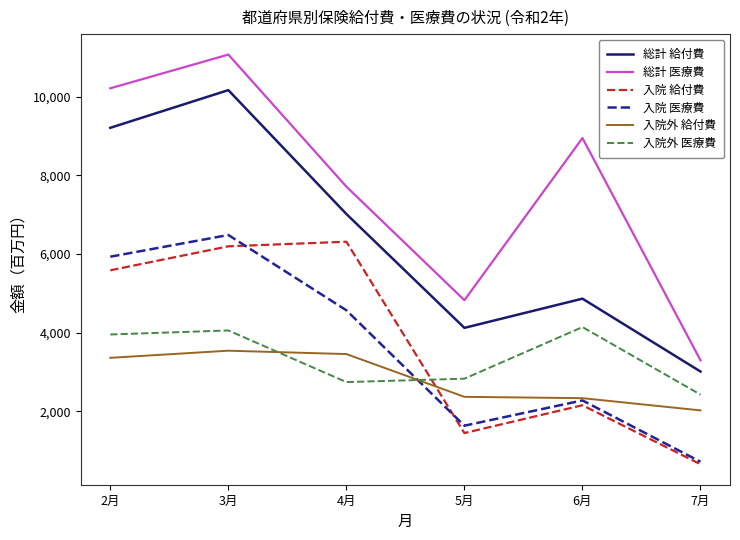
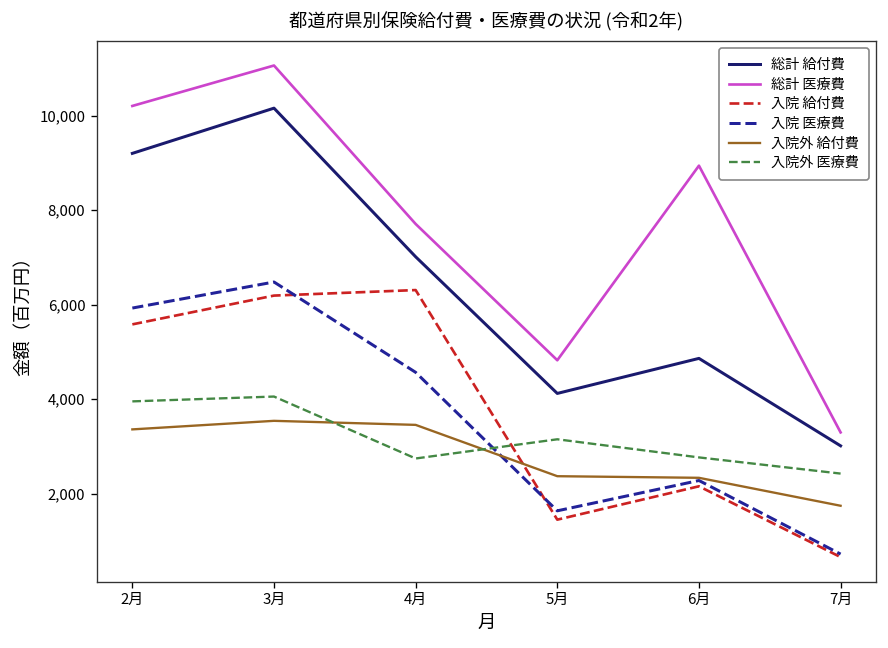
入院外 医療費, 5月: 2,800 -> 3,200
入院外 医療費, 6月: 4,100 -> 2,800
入院外 給付費, 7月: 2,000 -> 1,700
